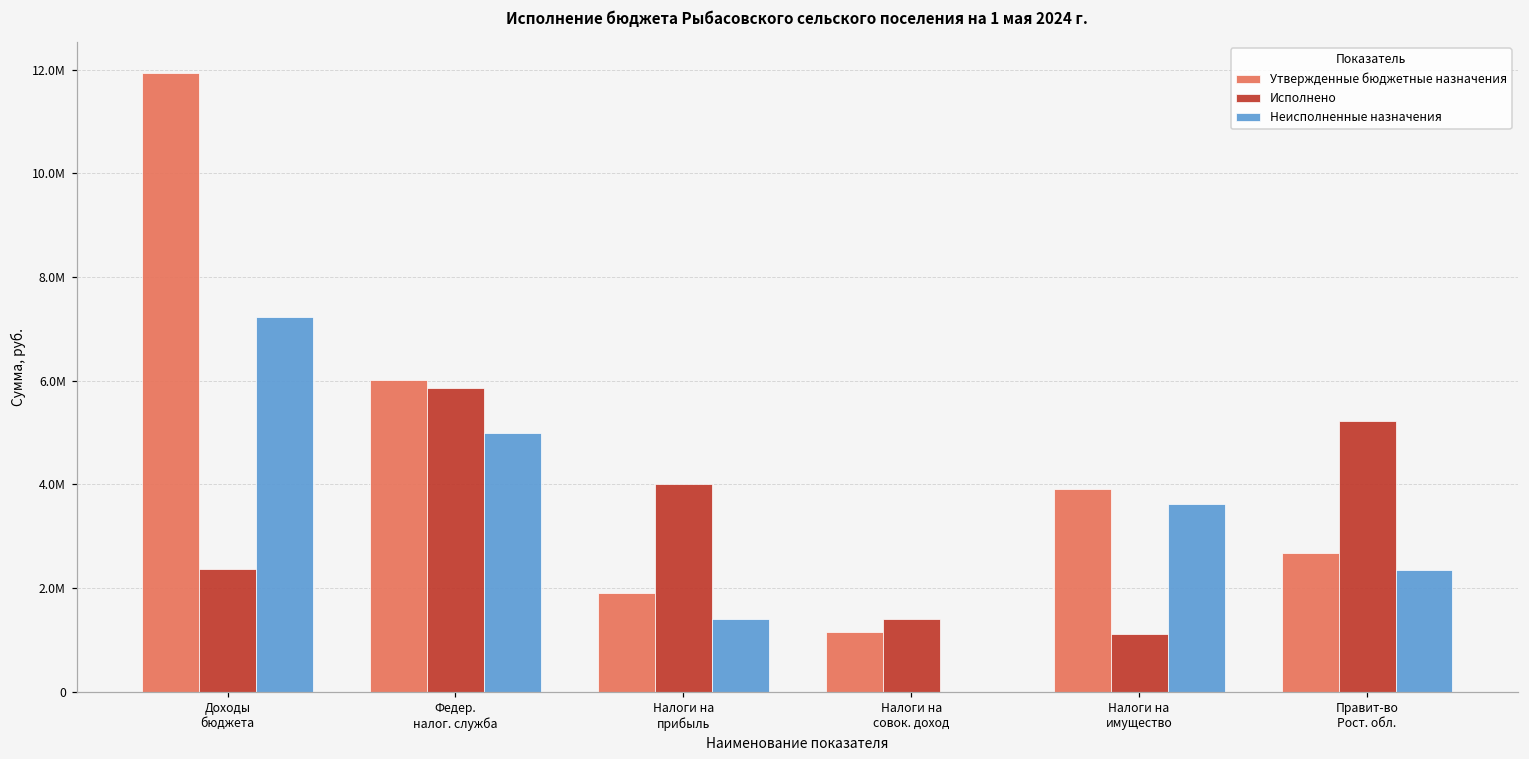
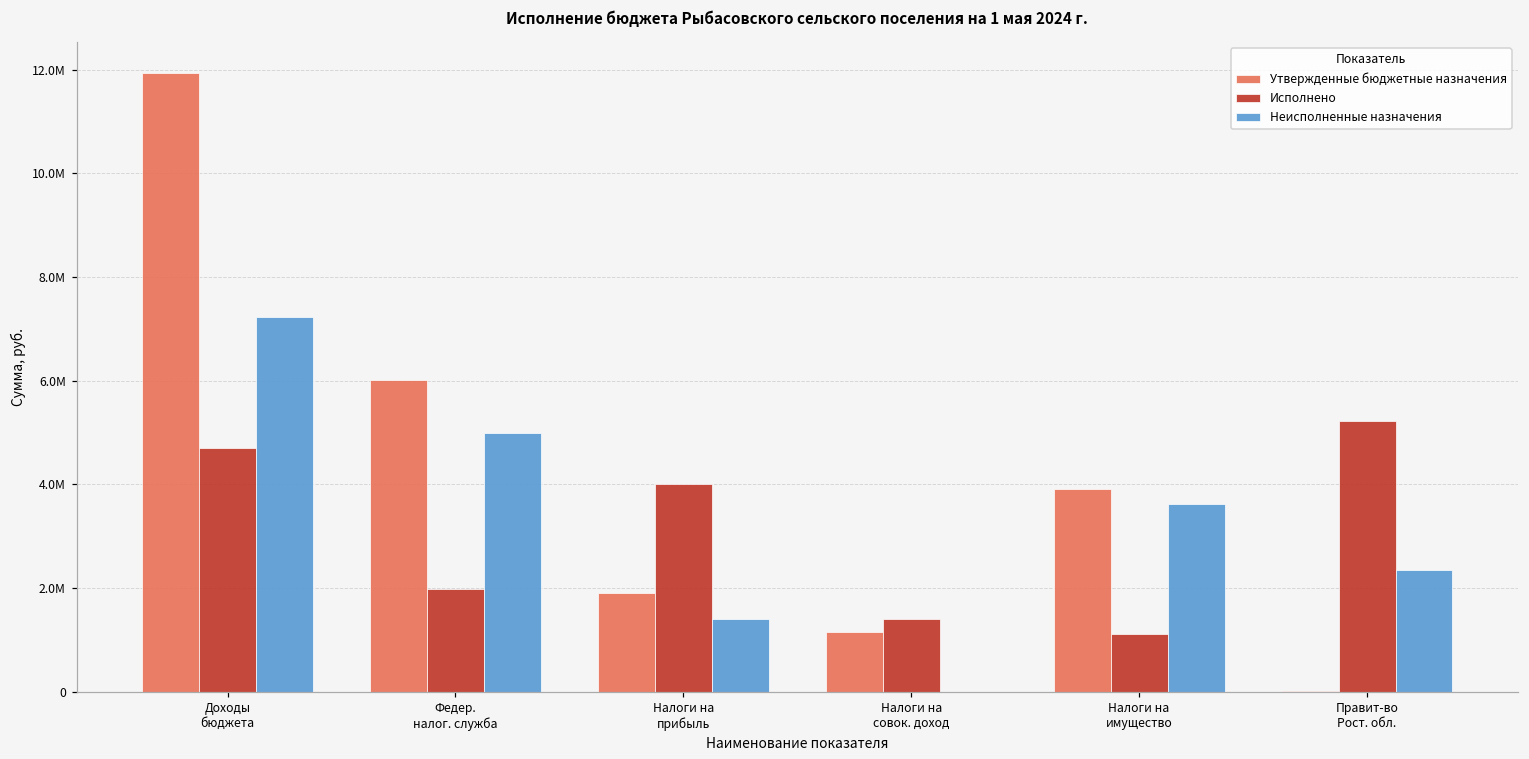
Исполнено, Доходы бюджета: 2400000 -> 4700000
Исполнено, Федер. налог. служба: 5900000 -> 2000000
Утвержденные бюджетные назначения, Правит-во Рост. обл.: 2700000 -> 0
